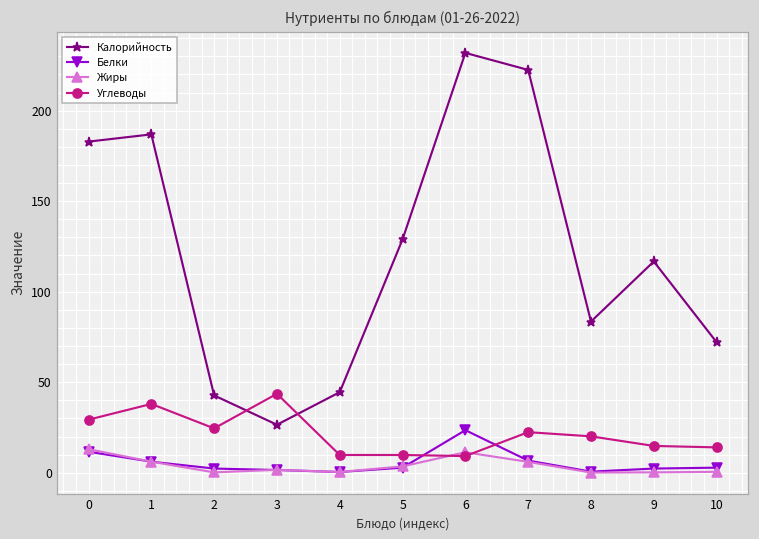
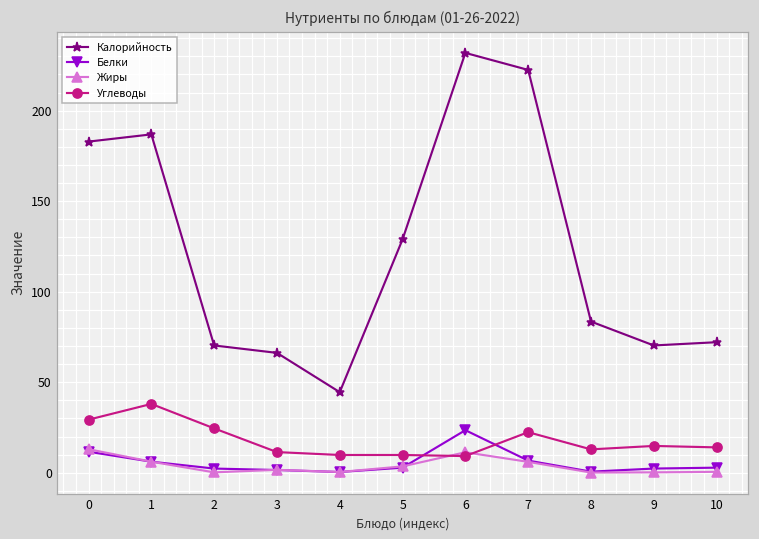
Калорийность, 2: 43 -> 70
Калорийность, 3: 27 -> 66
Углеводы, 3: 44 -> 11
Углеводы, 8: 20 -> 13
Калорийность, 9: 117 -> 70
